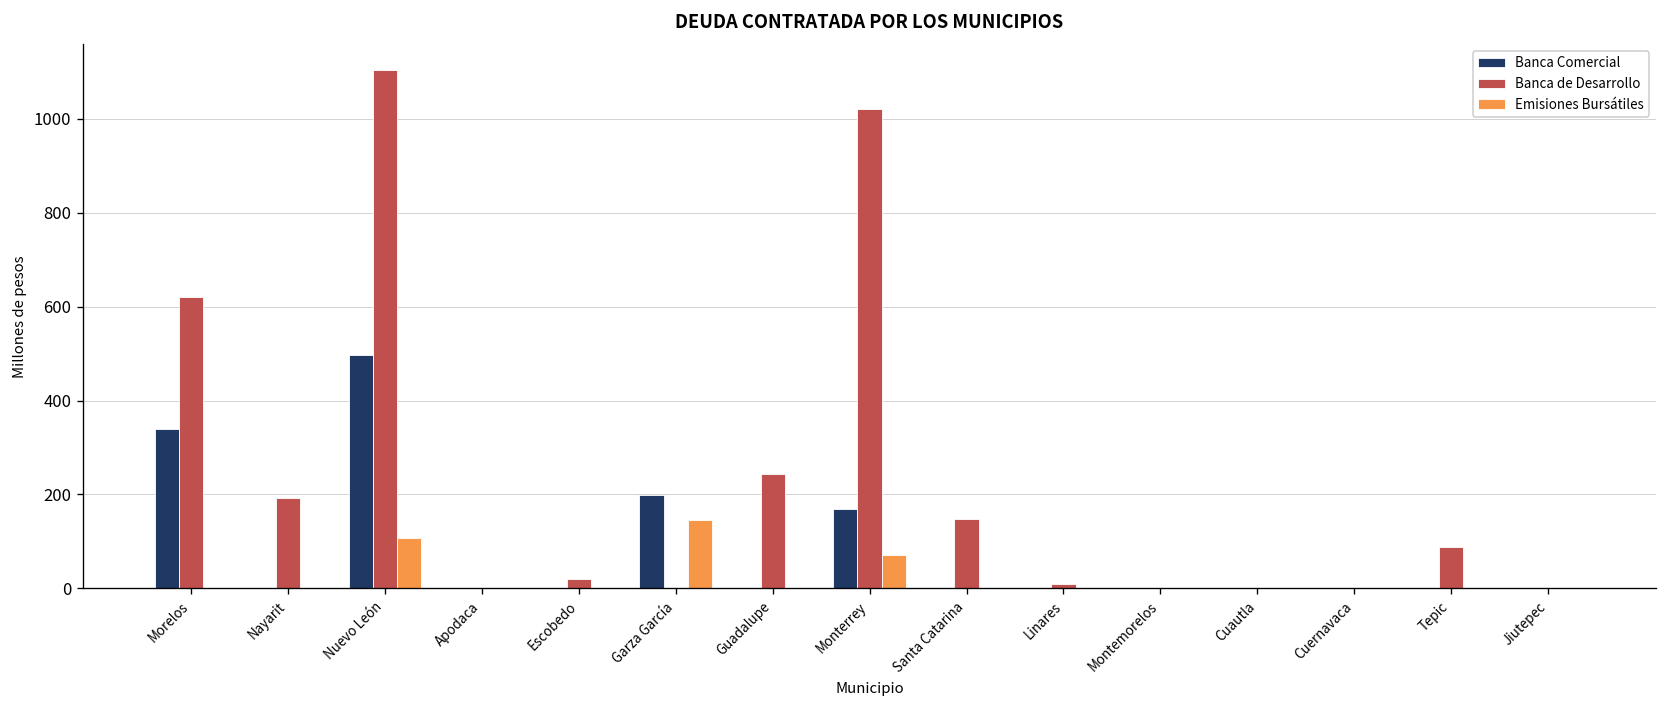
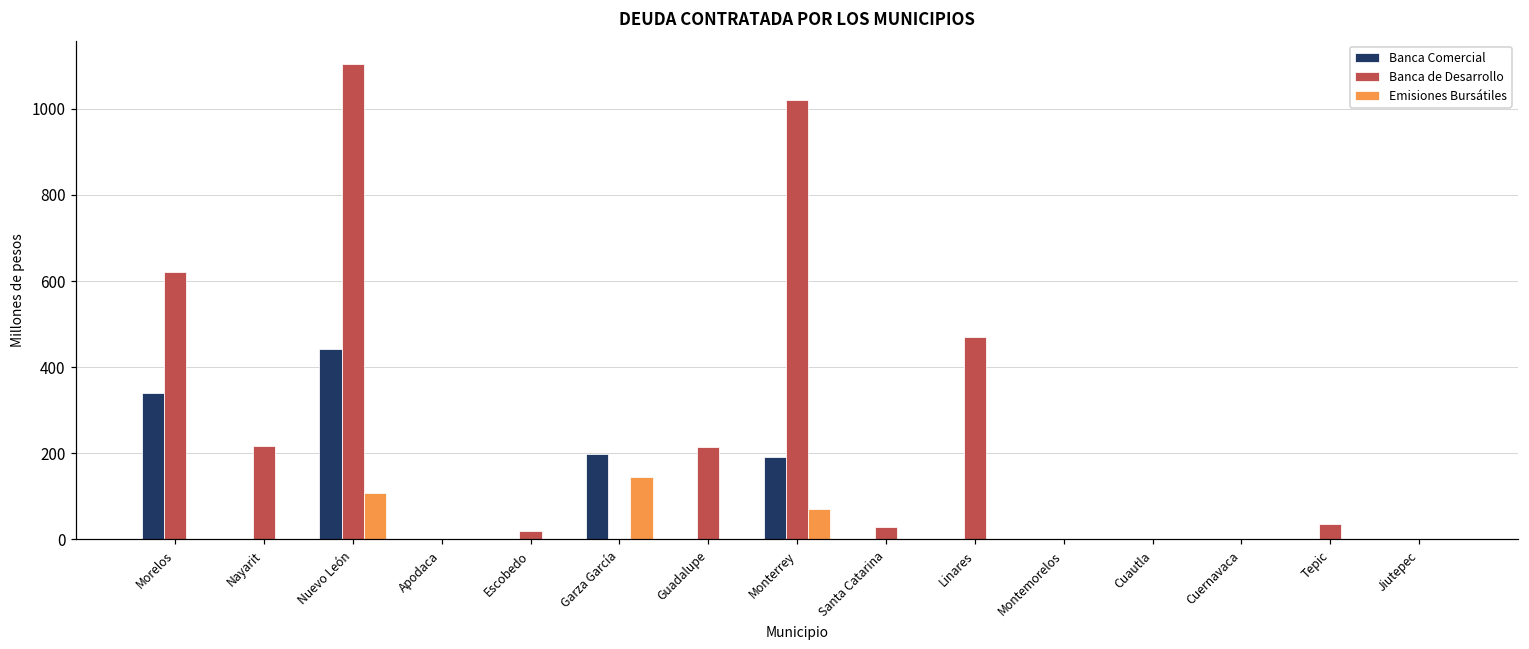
Banca de Desarrollo, Nayarit: 190 -> 220
Banca Comercial, Nuevo León: 500 -> 440
Banca de Desarrollo, Guadalupe: 240 -> 210
Banca Comercial, Monterrey: 170 -> 190
Banca de Desarrollo, Santa Catarina: 150 -> 30
Banca de Desarrollo, Linares: 10 -> 470
Banca de Desarrollo, Tepic: 90 -> 30
